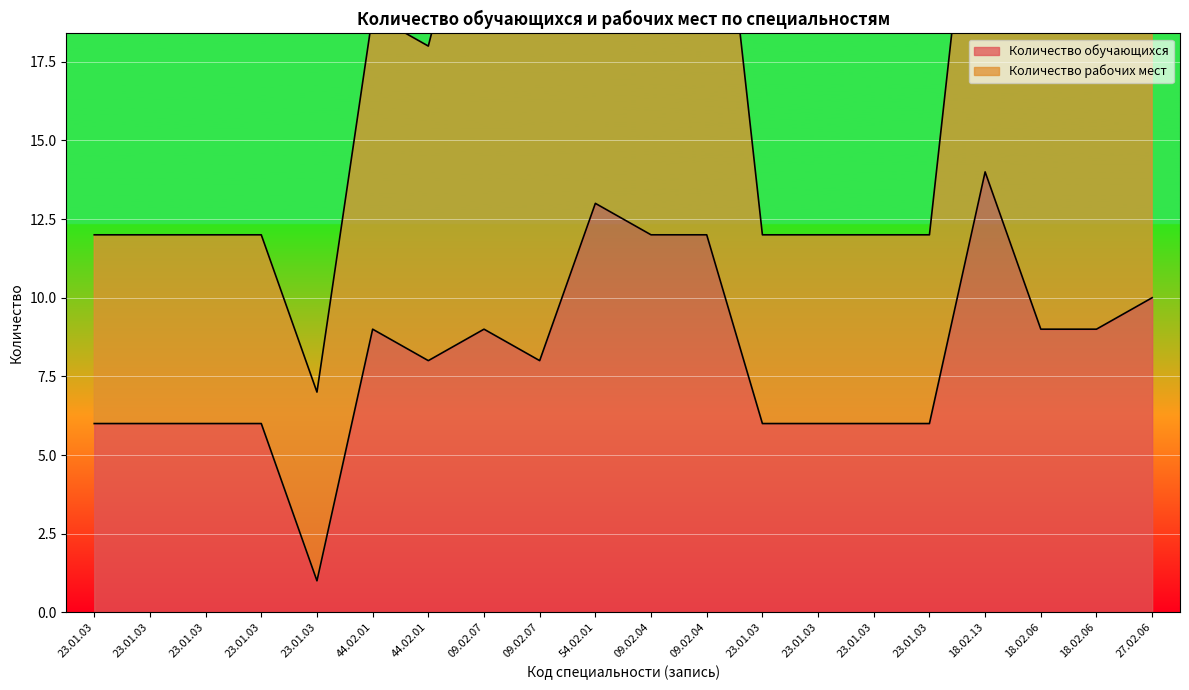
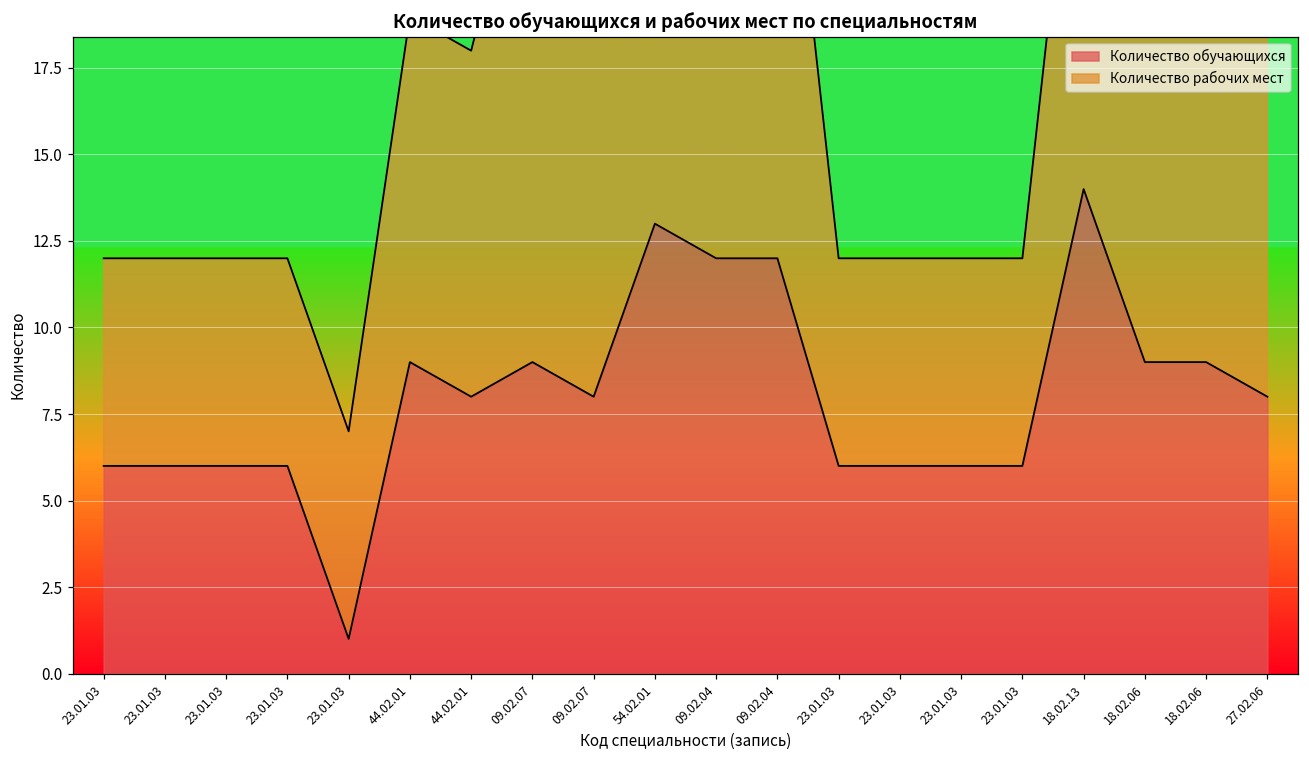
Количество обучающихся, 27.02.06: 10 -> 8
